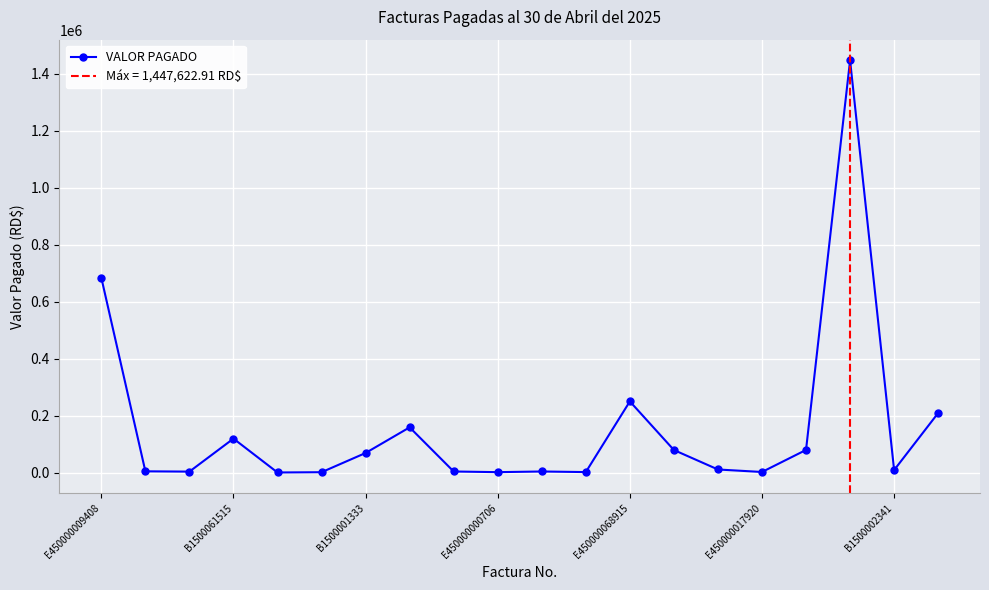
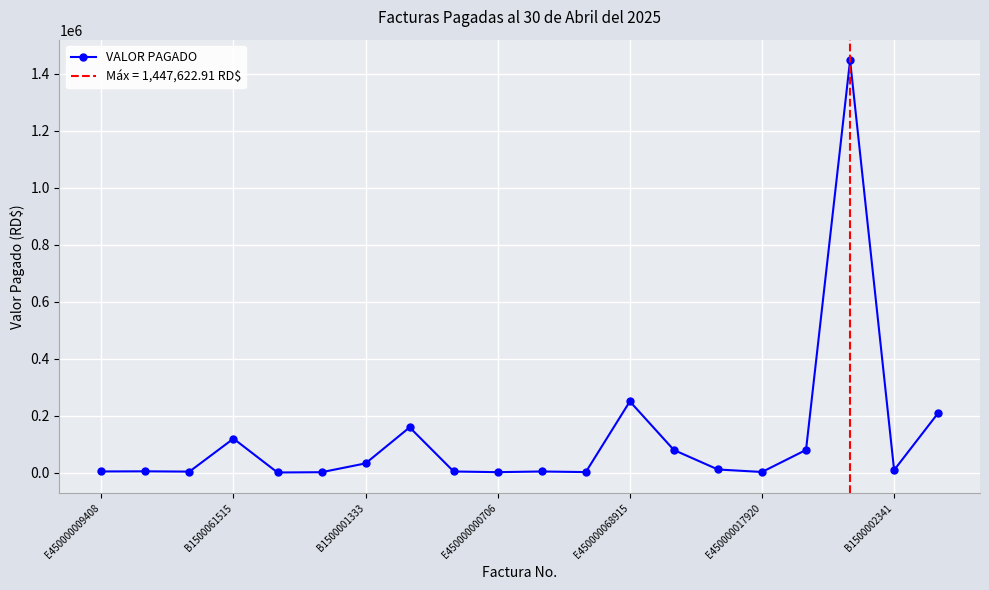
E450000009408: 680000 -> 0
B1500001333: 70000 -> 30000
